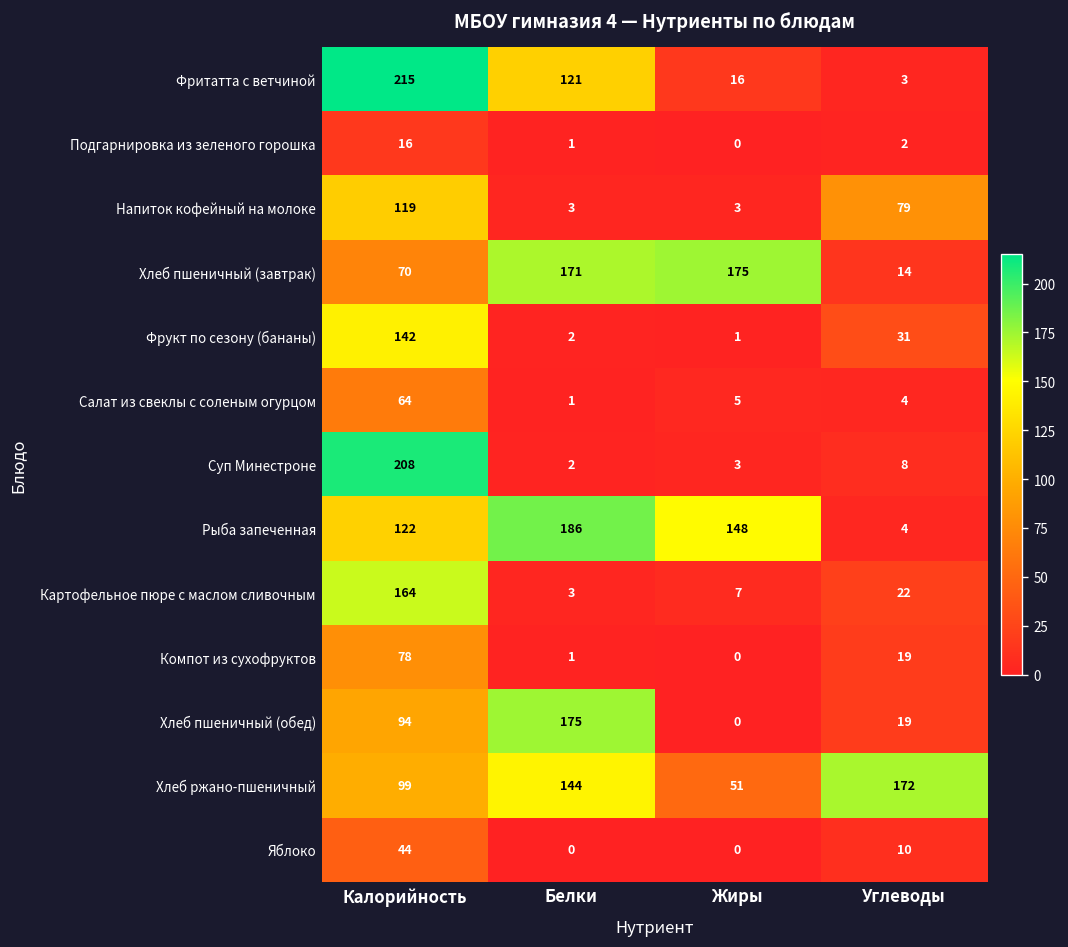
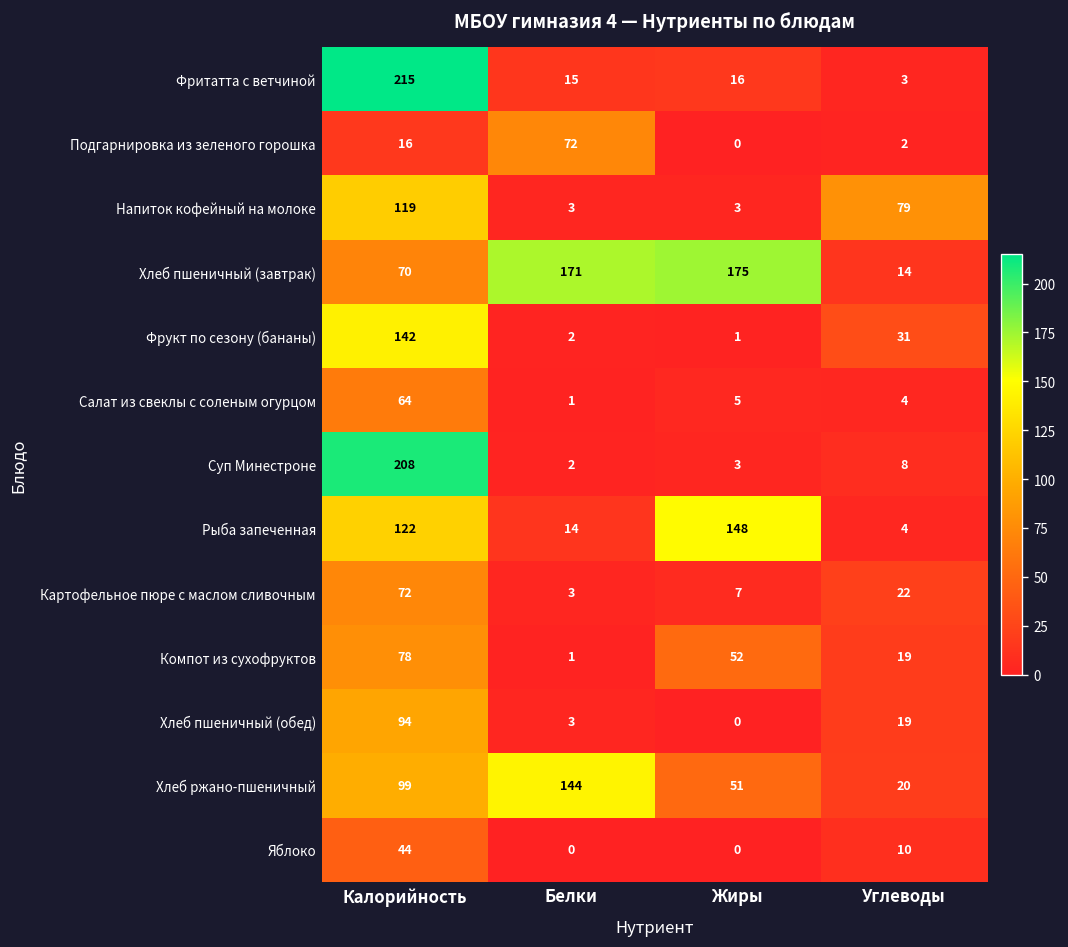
Фритатта с ветчиной, Белки: 121 -> 15
Подгарнировка из зеленого горошка, Белки: 1 -> 72
Рыба запеченная, Белки: 186 -> 14
Картофельное пюре с маслом сливочным, Калорийность: 164 -> 72
Компот из сухофруктов, Жиры: 0 -> 52
Хлеб пшеничный (обед), Белки: 175 -> 3
Хлеб ржано-пшеничный, Углеводы: 172 -> 20
